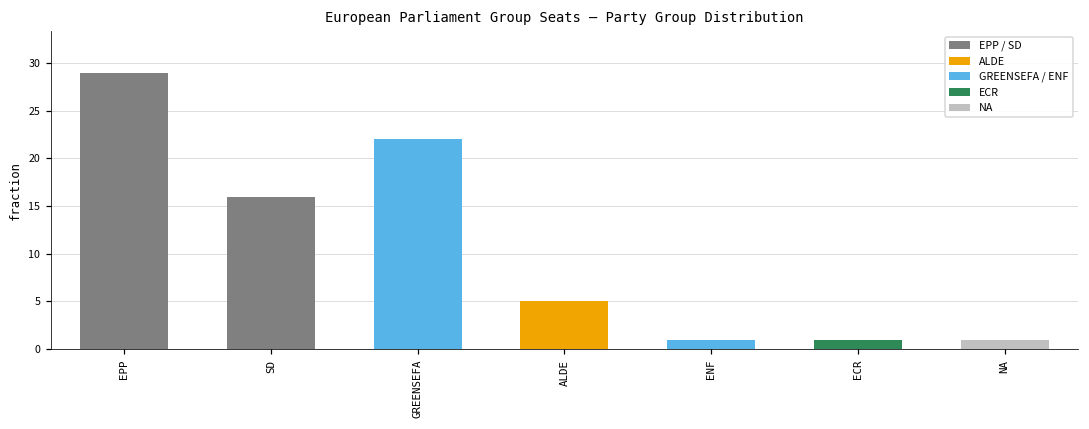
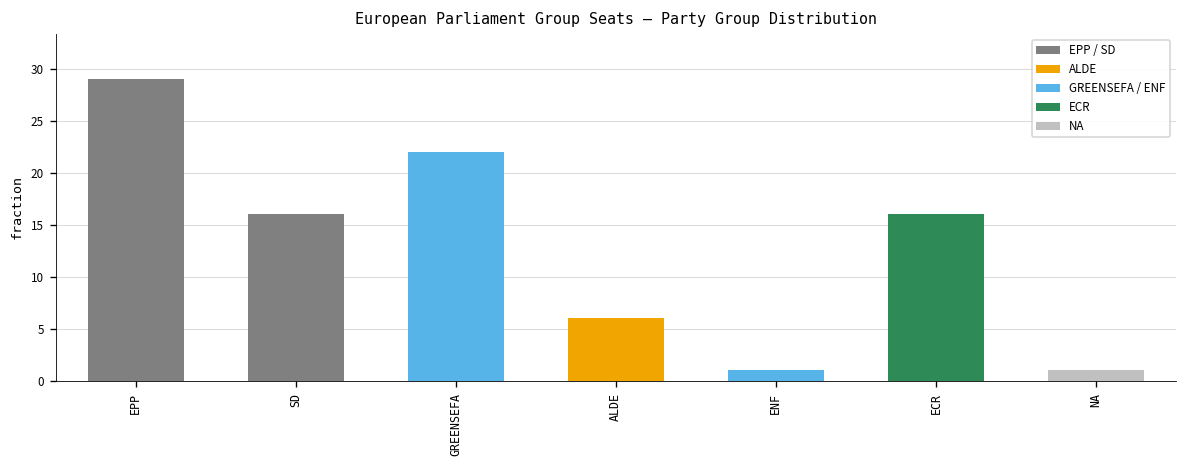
ALDE: 5 -> 6
ECR: 1 -> 16
